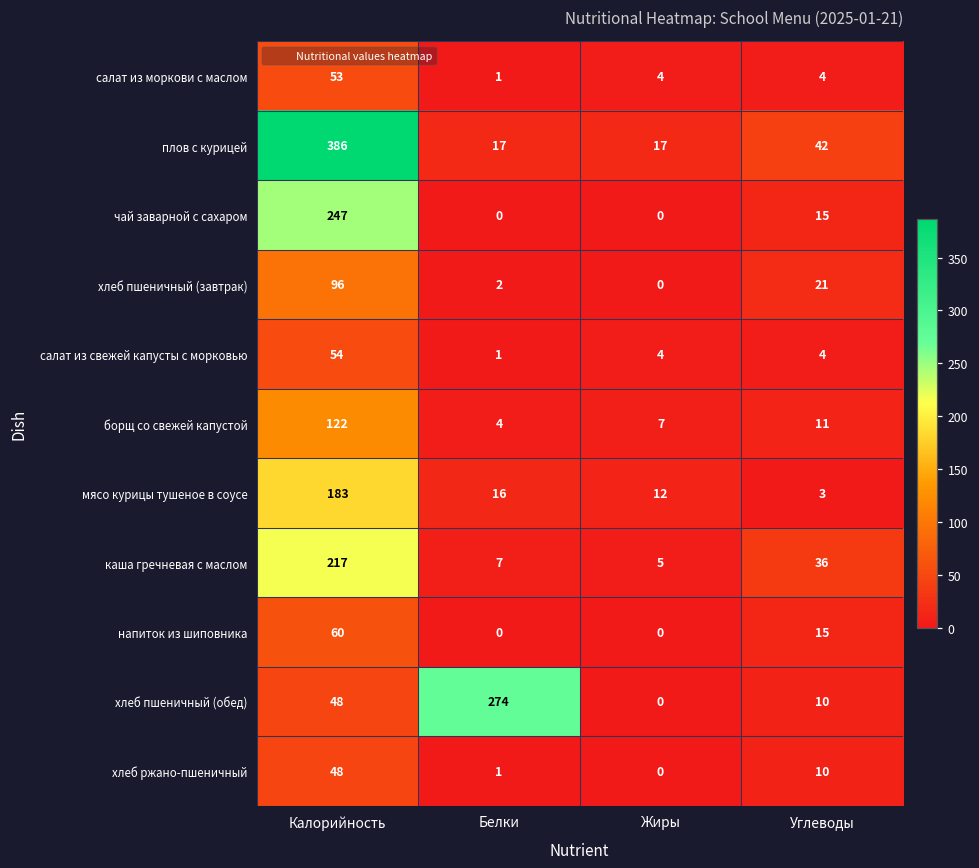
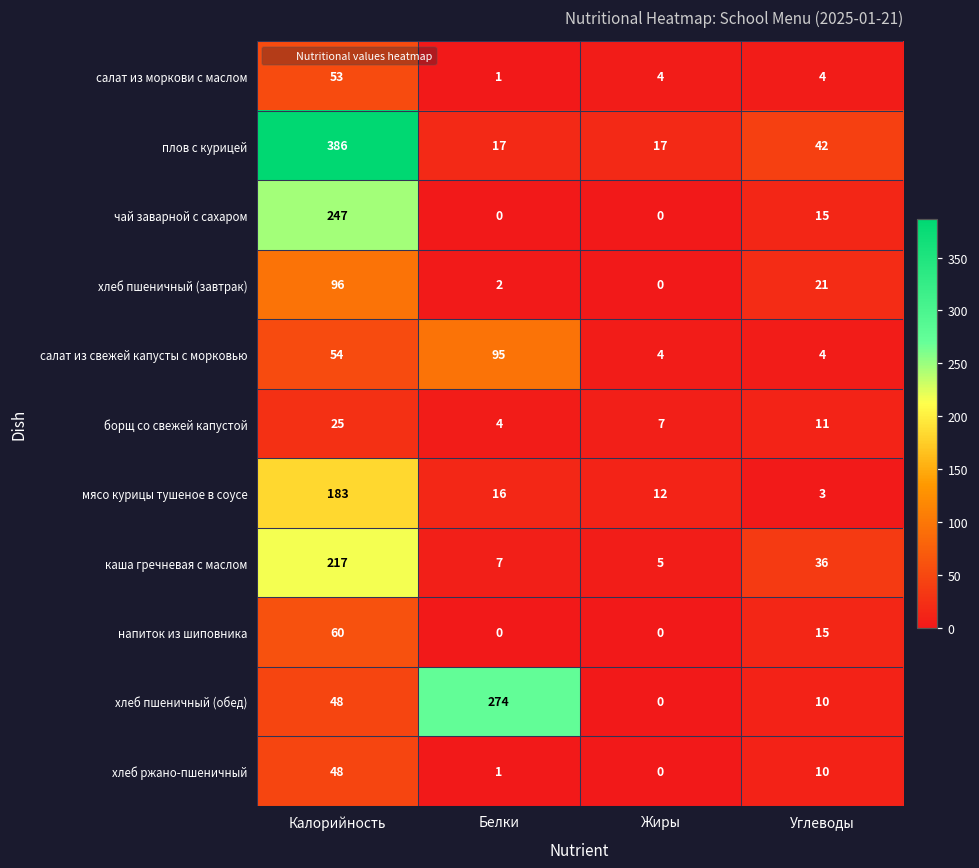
салат из свежей капусты с морковью, Белки: 1 -> 95
борщ со свежей капустой, Калорийность: 122 -> 25
